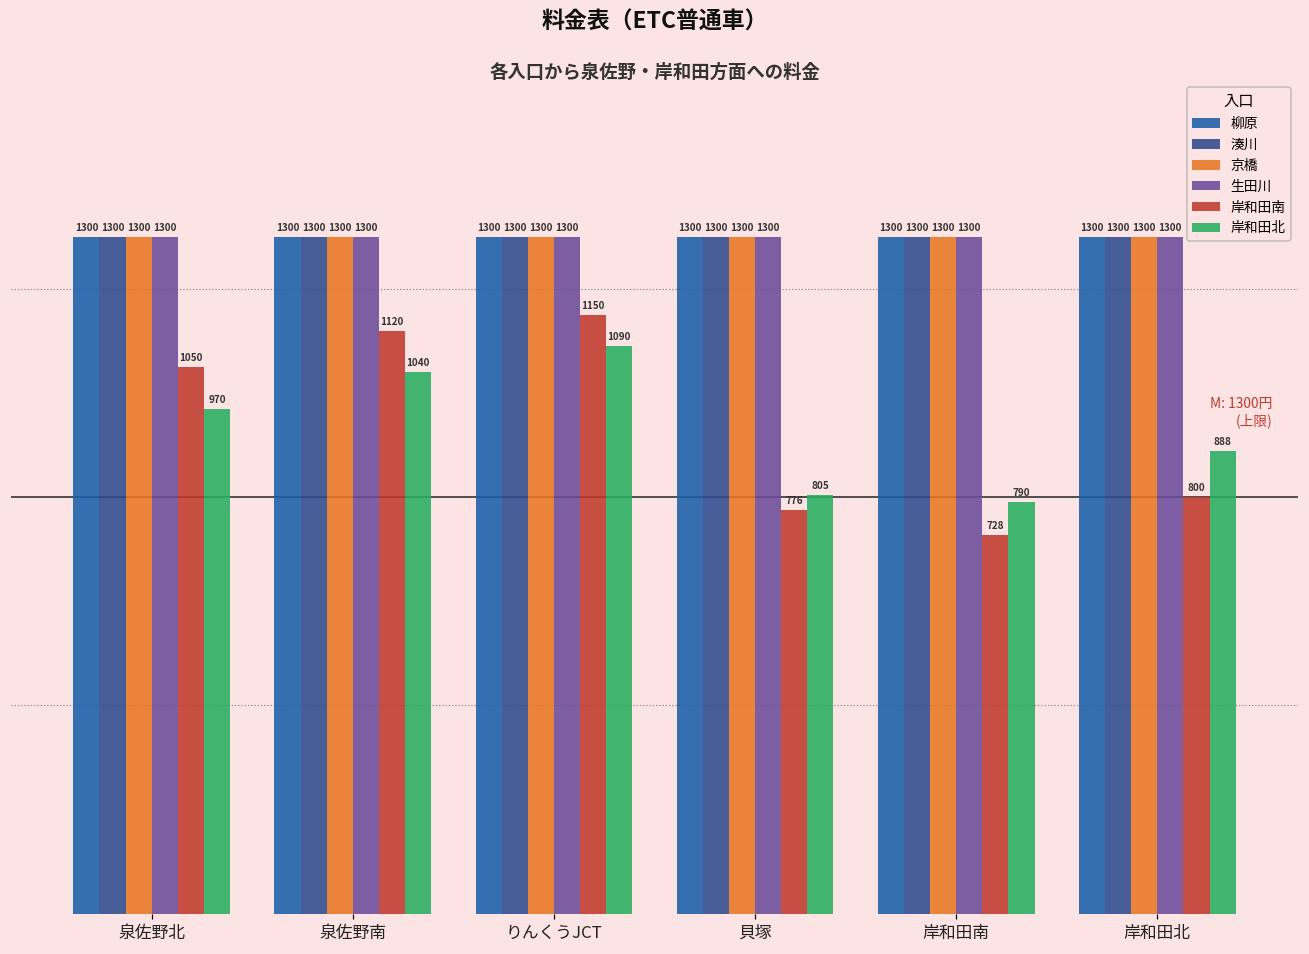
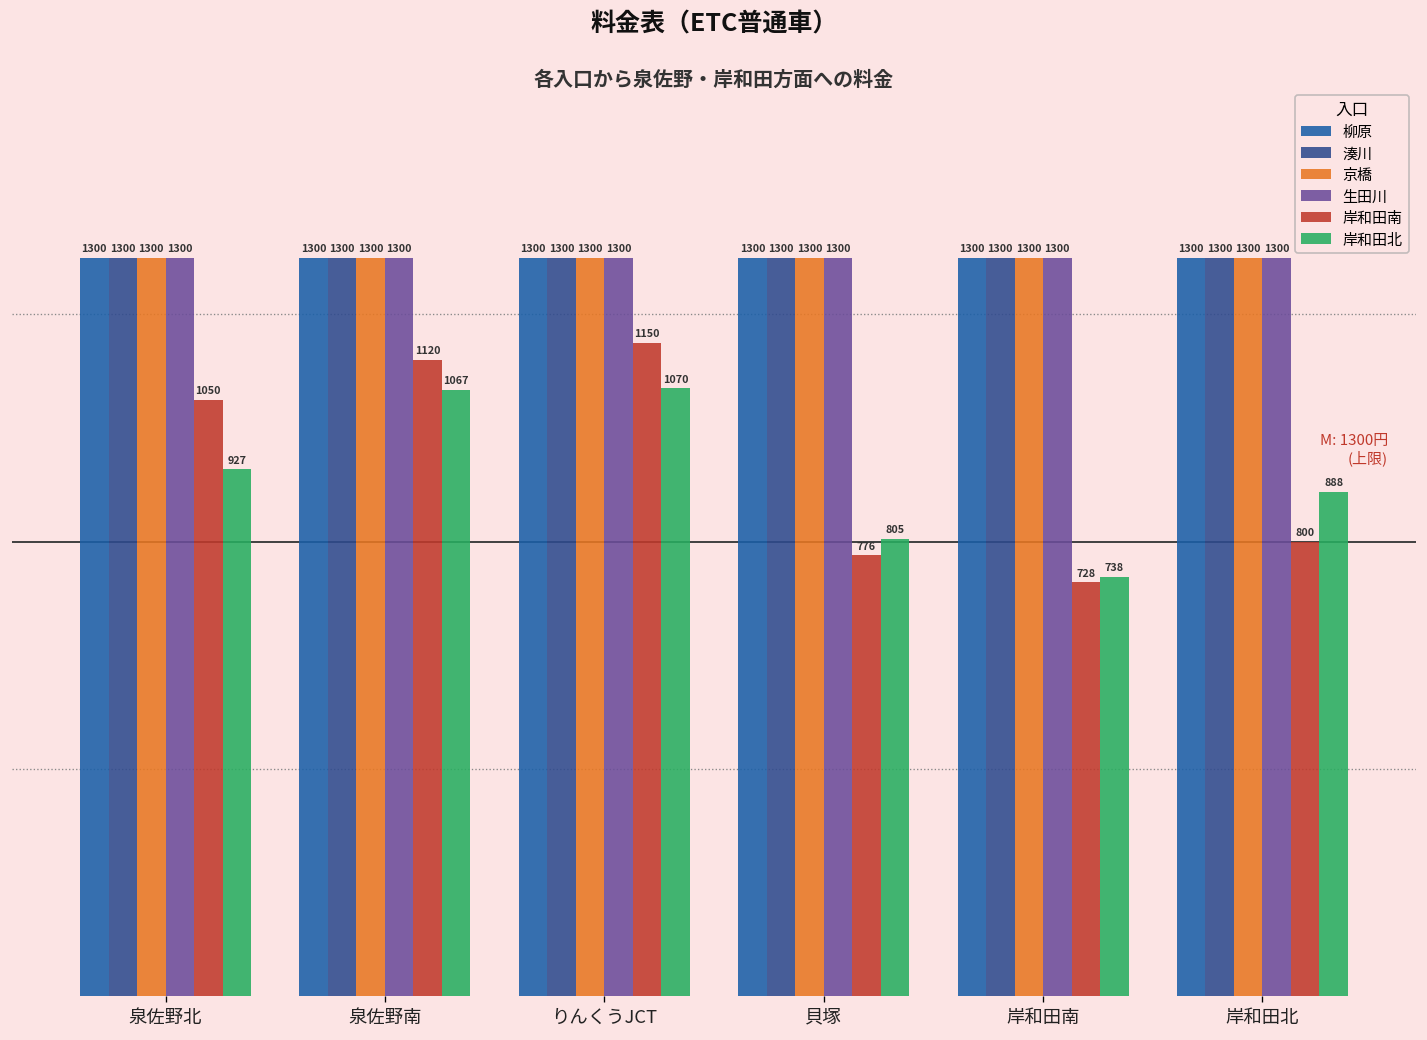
岸和田北, 泉佐野北: 970 -> 927
岸和田北, 泉佐野南: 1040 -> 1067
岸和田北, りんくうJCT: 1090 -> 1070
岸和田北, 岸和田南: 790 -> 738
